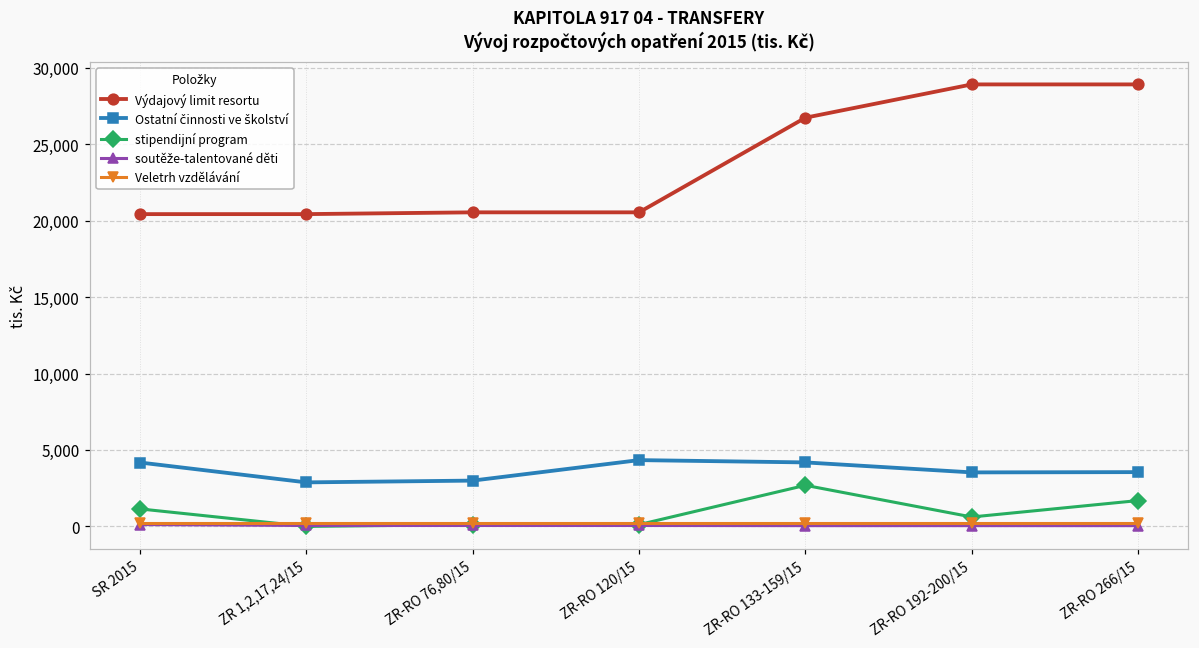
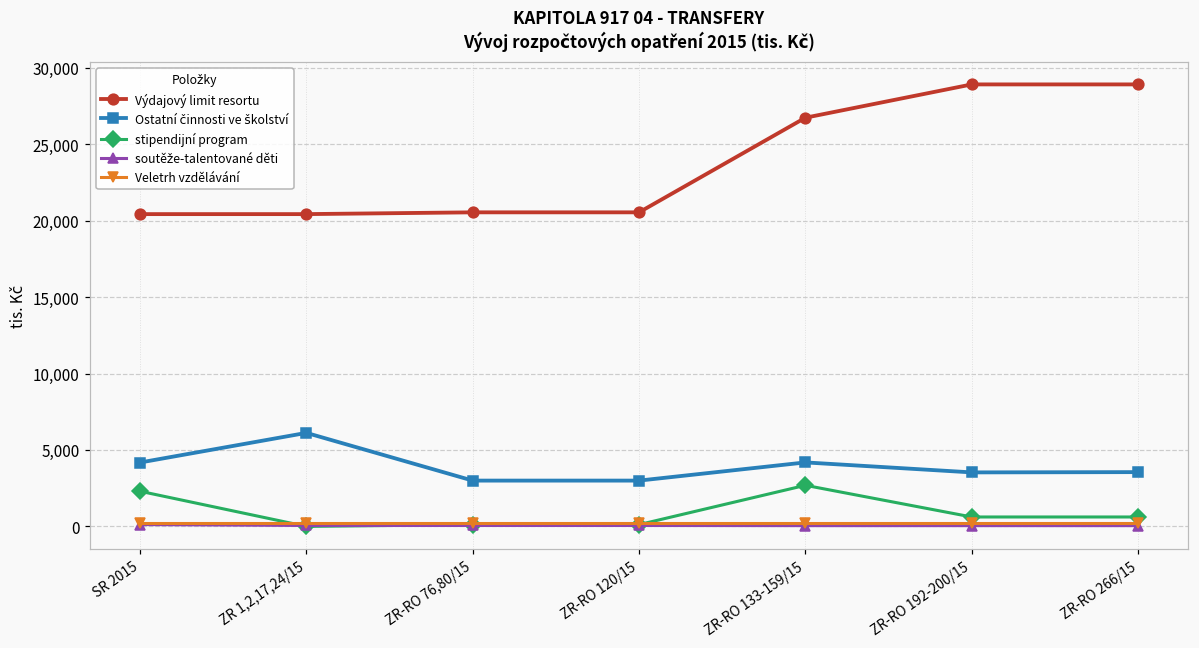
stipendijní program, SR 2015: 1,100 -> 2,300
Ostatní činnosti ve školství, ZR 1,2,17,24/15: 2,900 -> 6,100
Ostatní činnosti ve školství, ZR-RO 120/15: 4,300 -> 3,000
stipendijní program, ZR-RO 266/15: 1,700 -> 600
